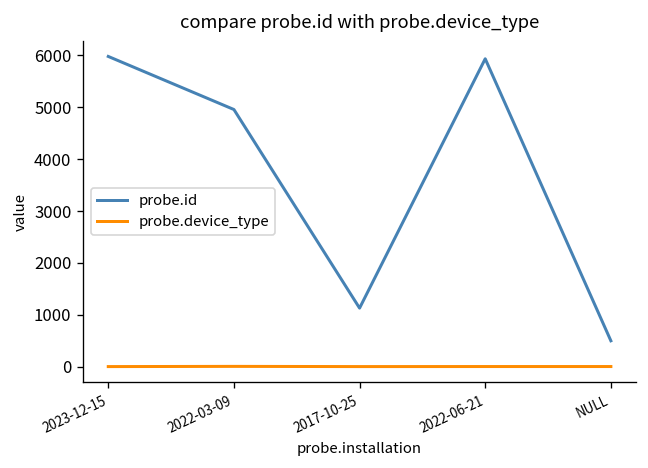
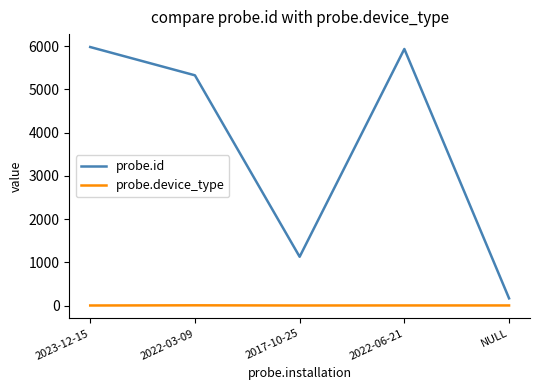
probe.id, 2022-03-09: 5000 -> 5300
probe.id, NULL: 500 -> 200
